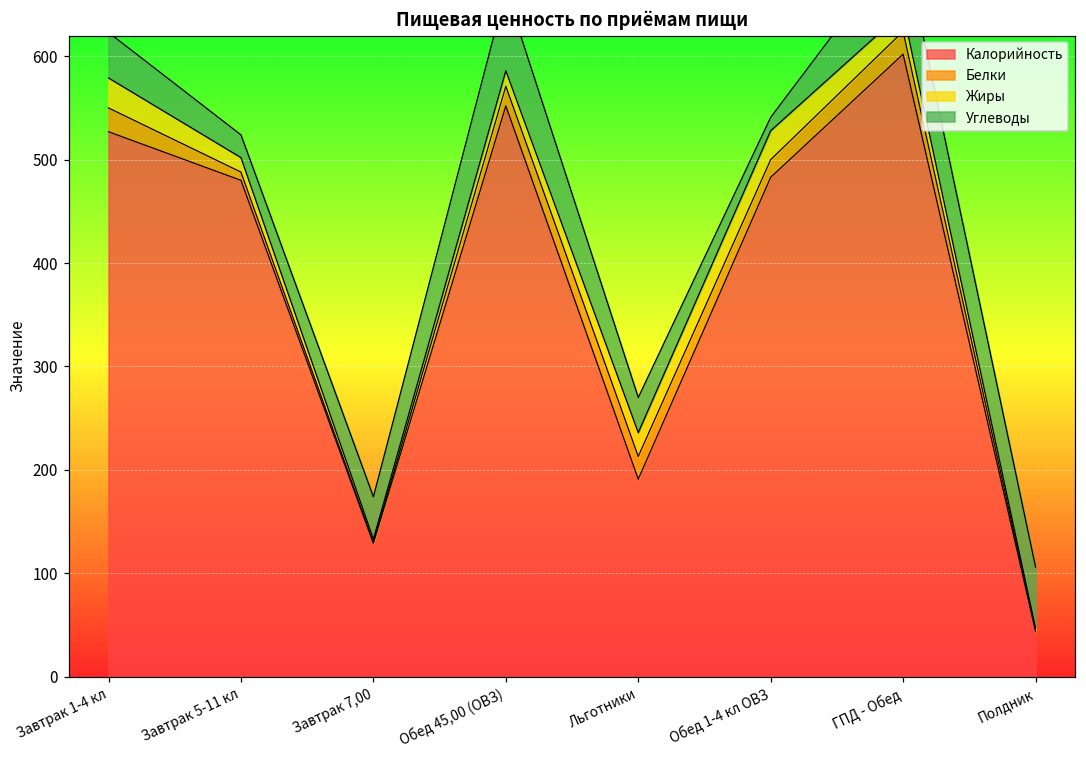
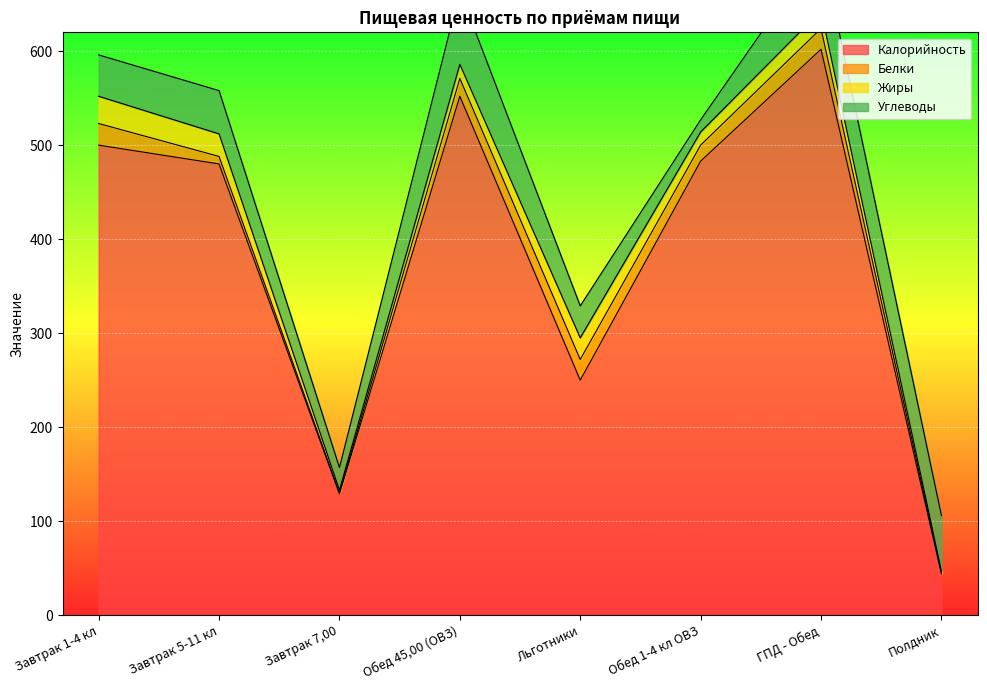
Калорийность, Завтрак 1-4 кл: 530 -> 500
Жиры, Завтрак 5-11 кл: 10 -> 20
Углеводы, Завтрак 5-11 кл: 20 -> 50
Углеводы, Завтрак 7,00: 40 -> 20
Калорийность, Льготники: 190 -> 250
Жиры, Обед 1-4 кл ОВЗ: 30 -> 10
